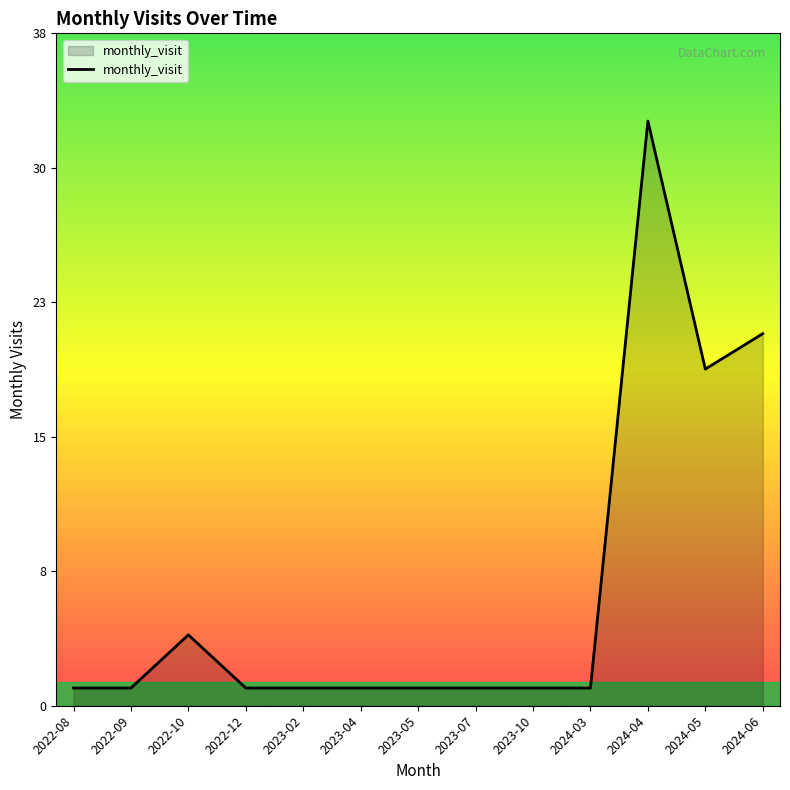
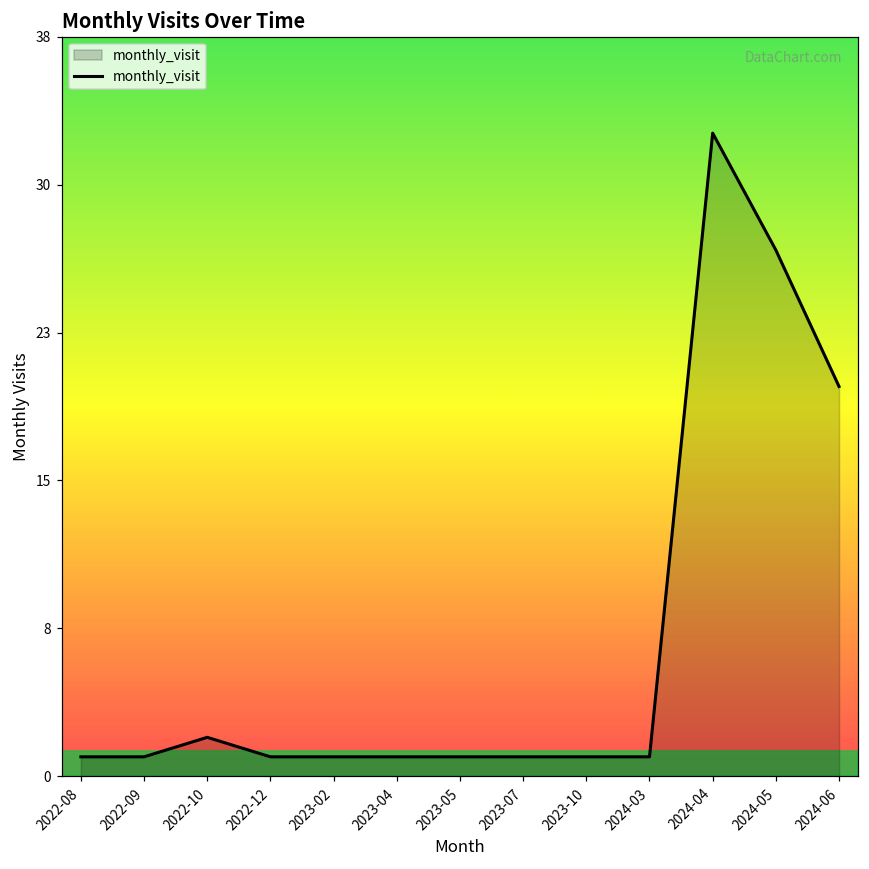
2022-10: 4 -> 2
2024-05: 19 -> 27
2024-06: 21 -> 20
